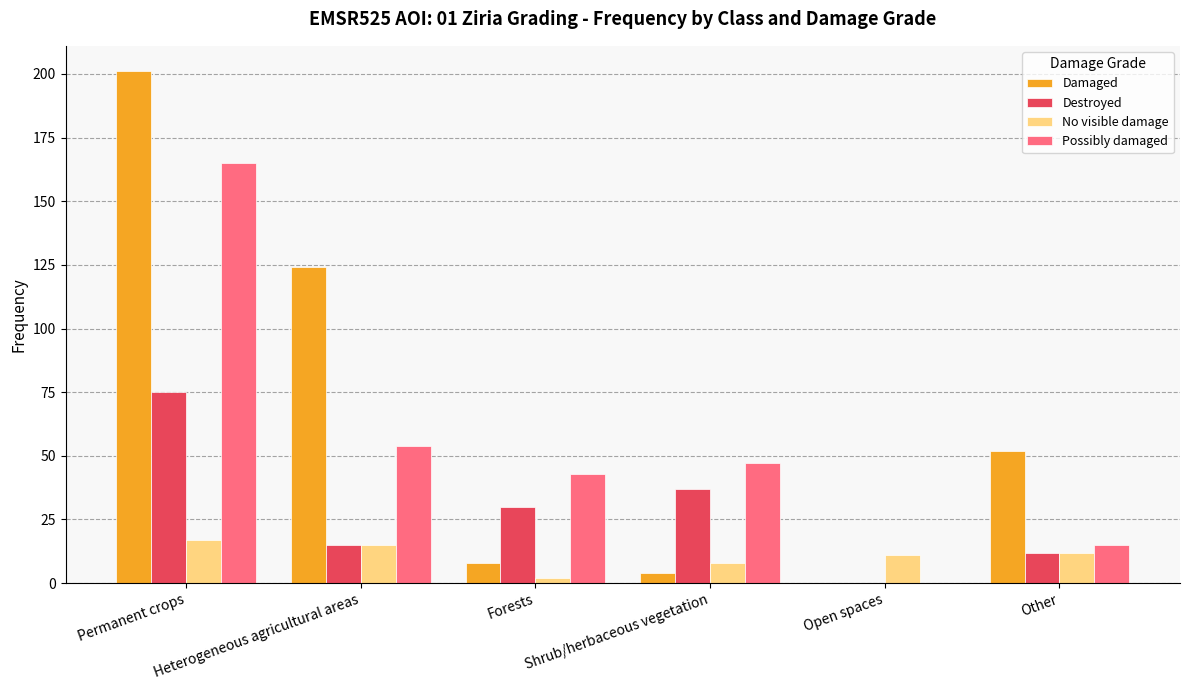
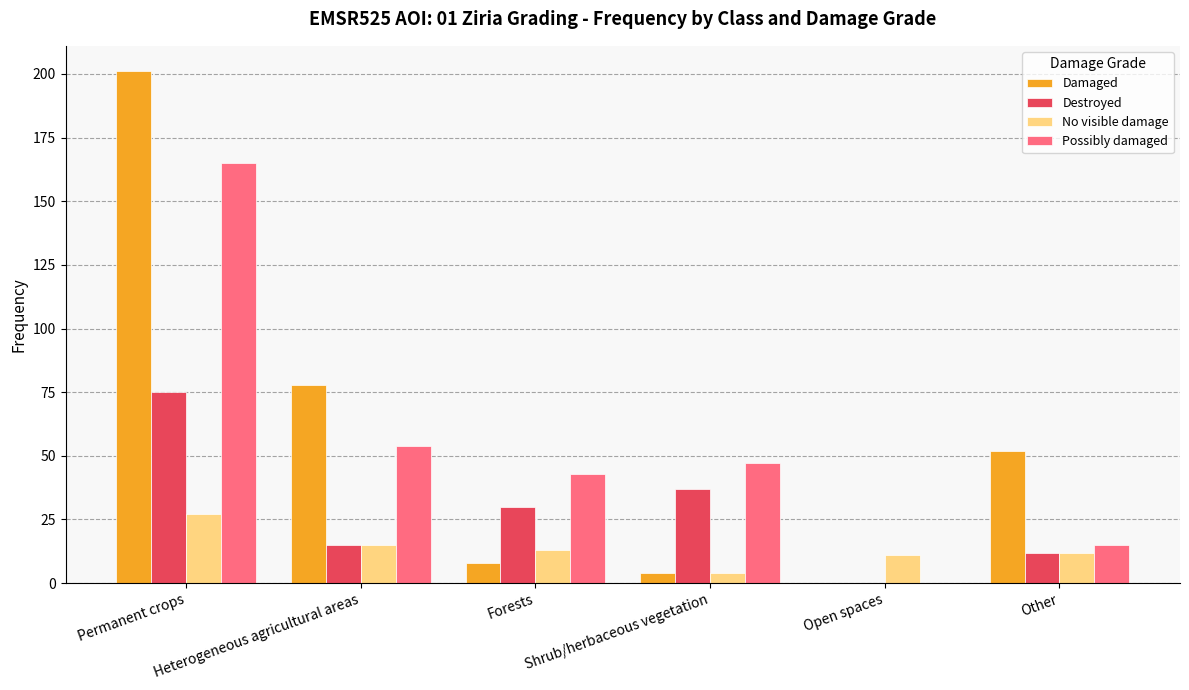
No visible damage, Permanent crops: 17 -> 27
Damaged, Heterogeneous agricultural areas: 124 -> 78
No visible damage, Forests: 2 -> 13
No visible damage, Shrub/herbaceous vegetation: 8 -> 4
